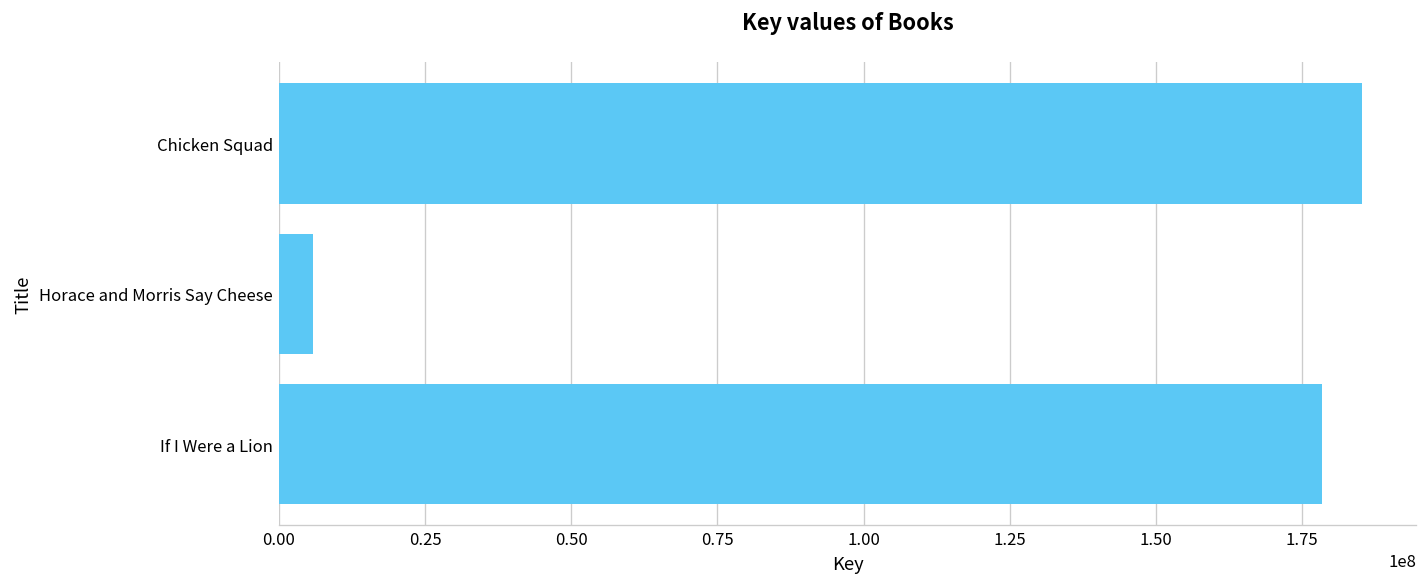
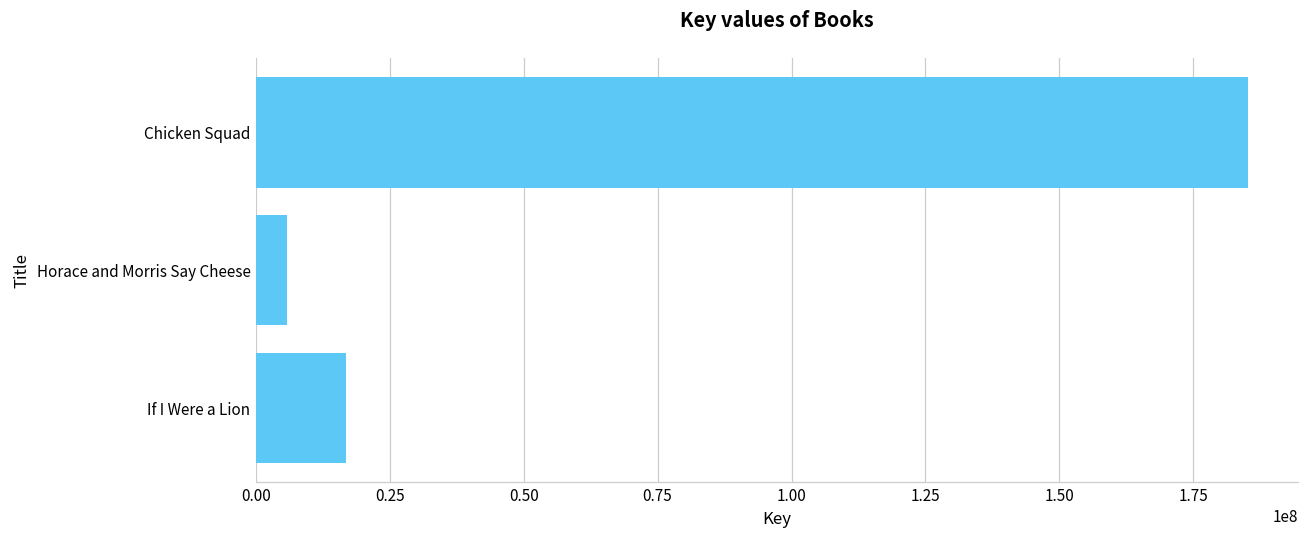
If I Were a Lion: 178000000 -> 17000000
